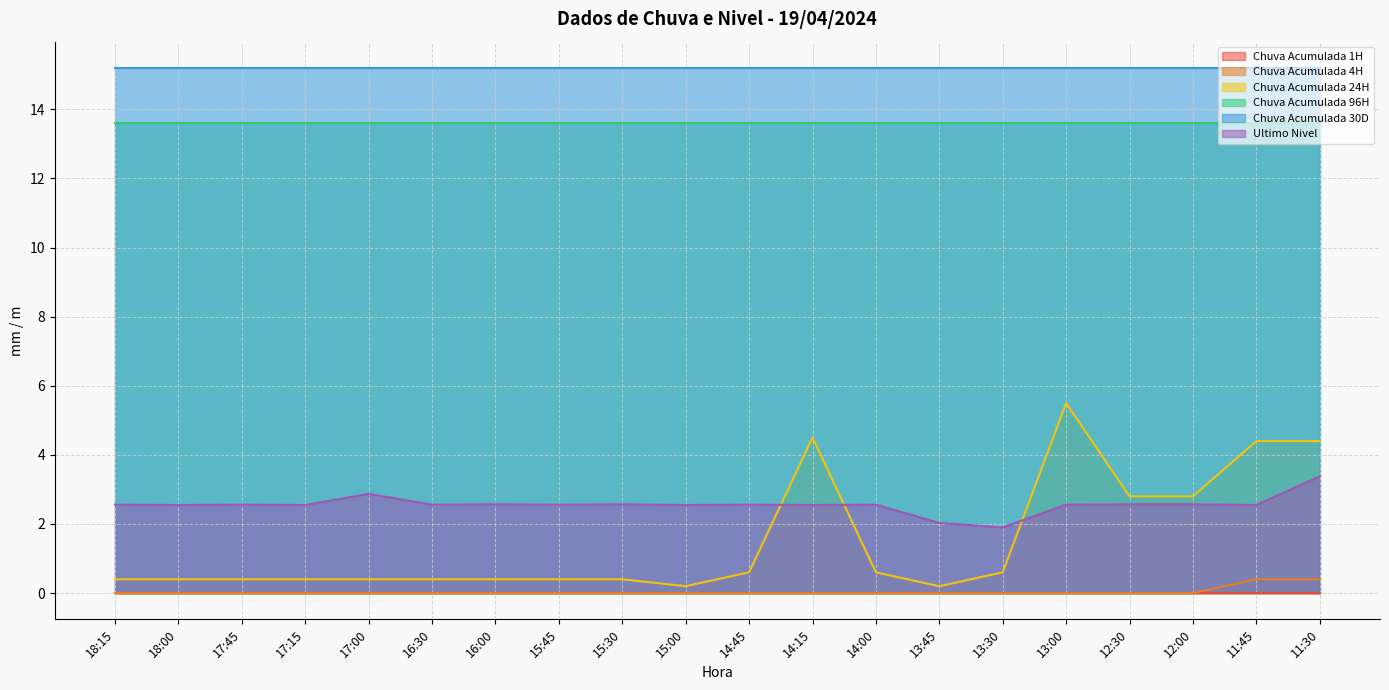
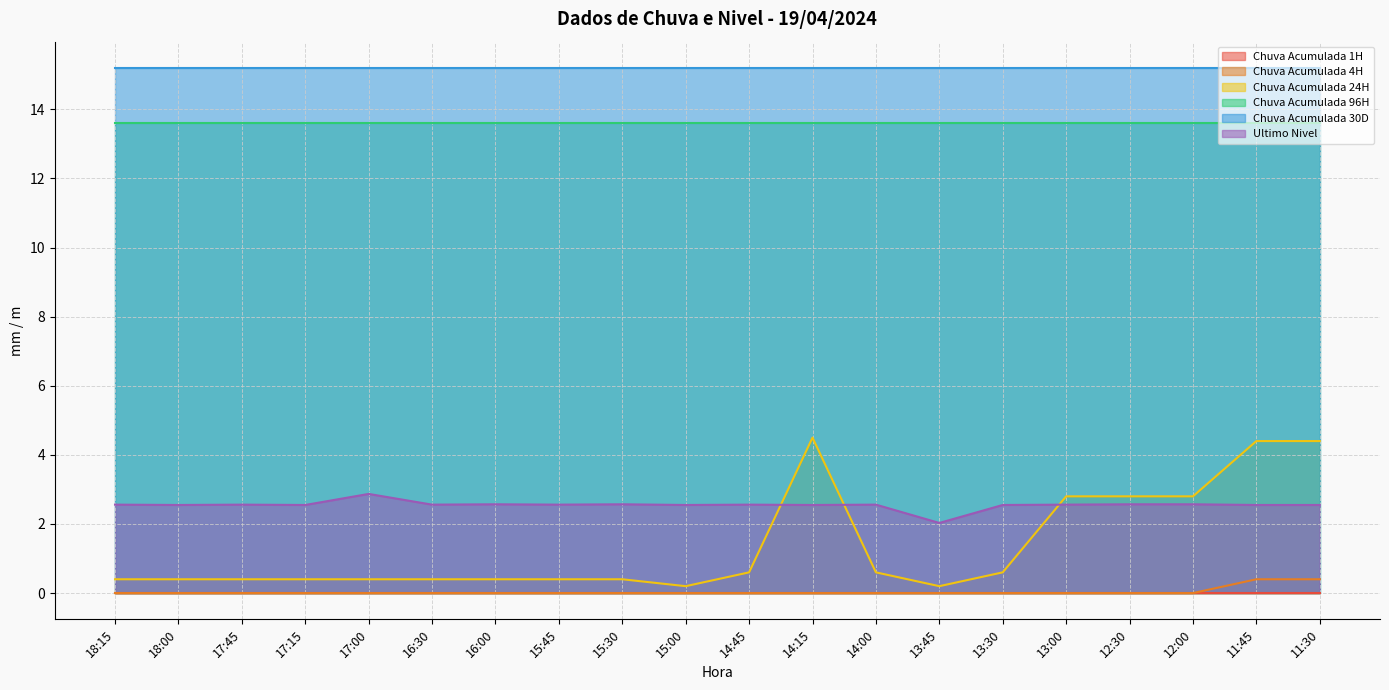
Ultimo Nivel, 13:30: 1.9 -> 2.6
Chuva Acumulada 24H, 13:00: 5.5 -> 2.8
Ultimo Nivel, 11:30: 3.4 -> 2.6
